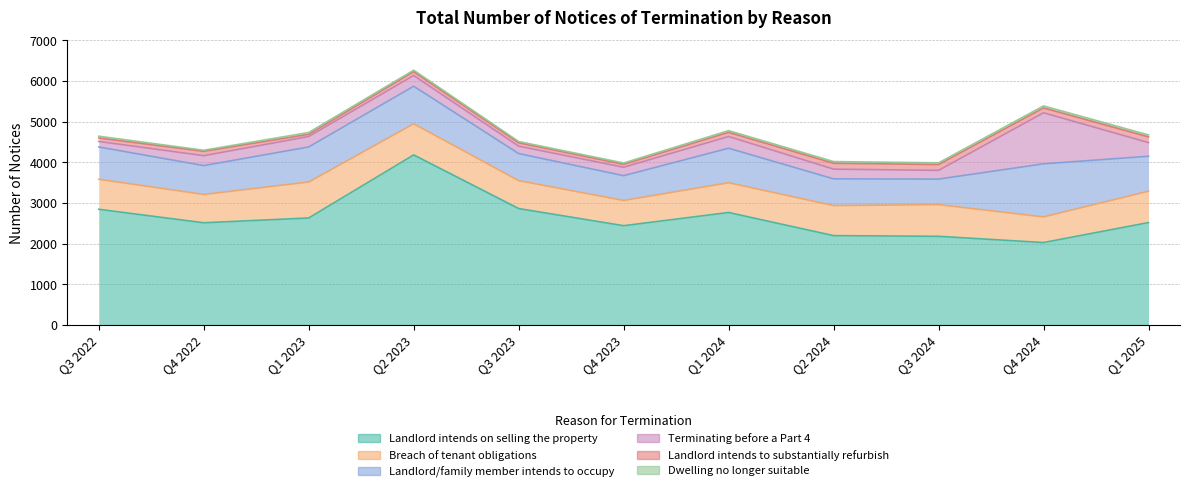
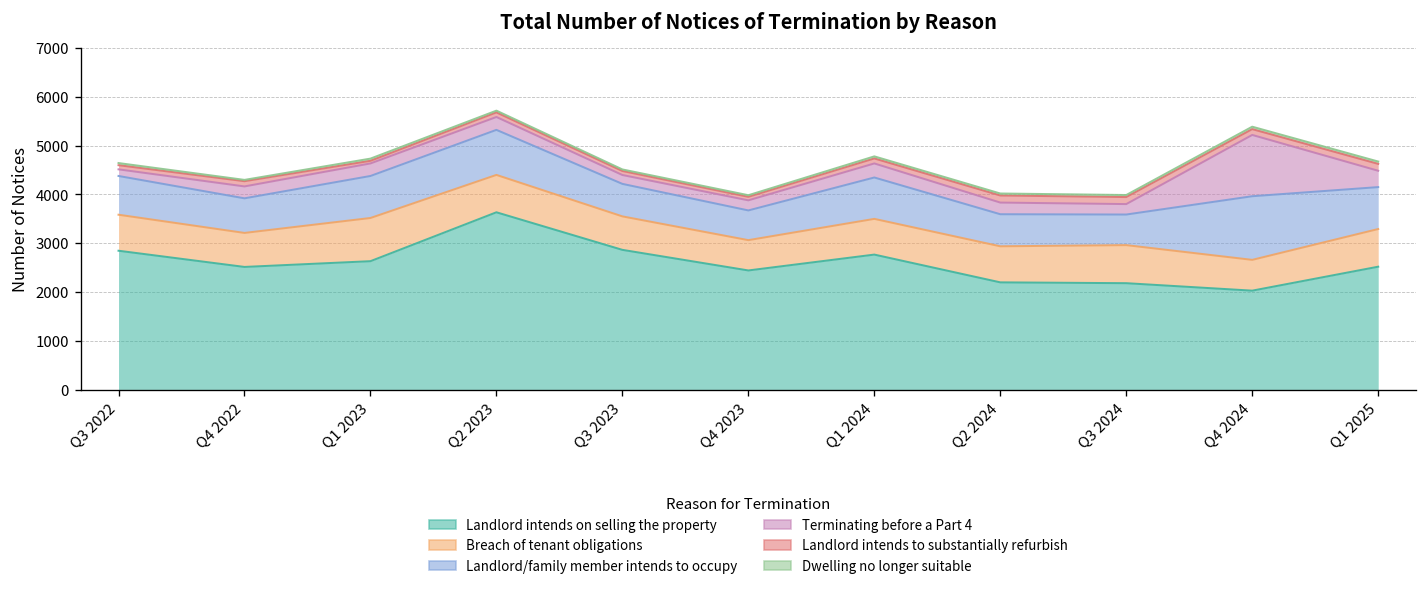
Landlord intends on selling the property, Q2 2023: 4200 -> 3600
